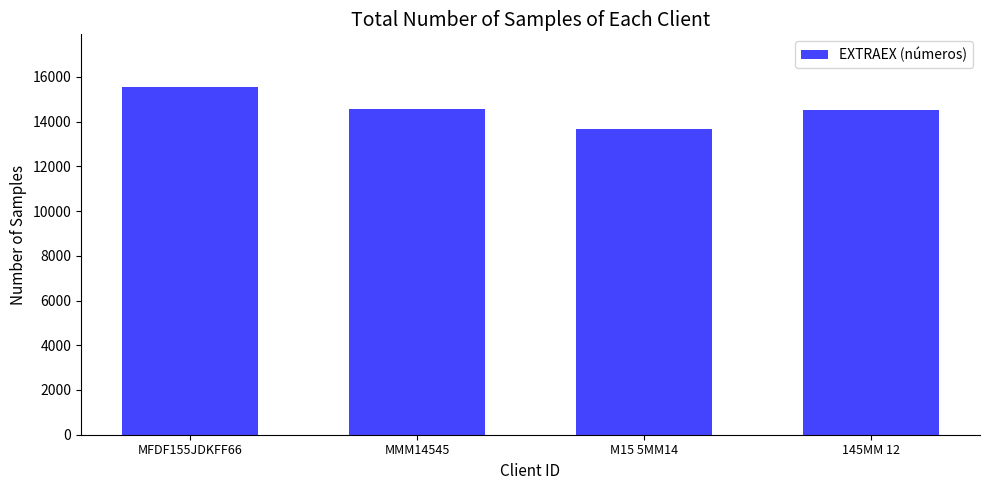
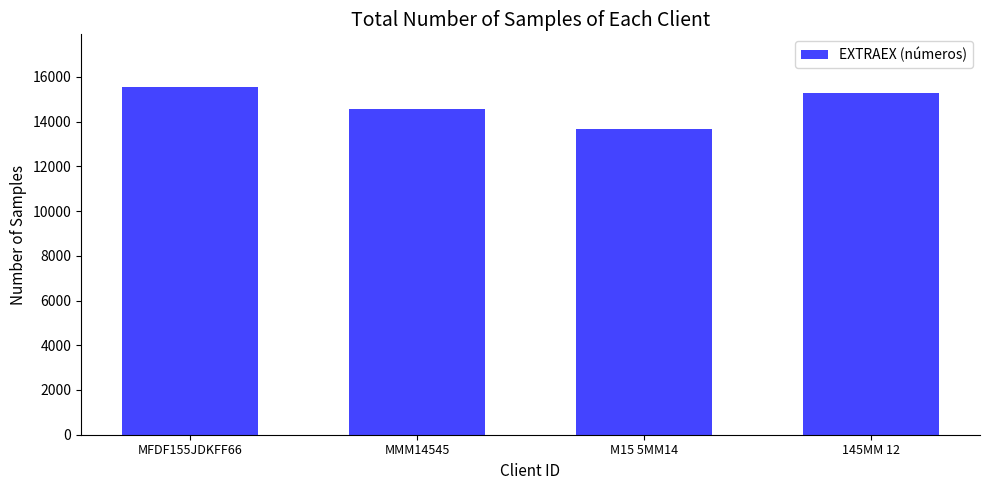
145MM 12: 14500 -> 15300
